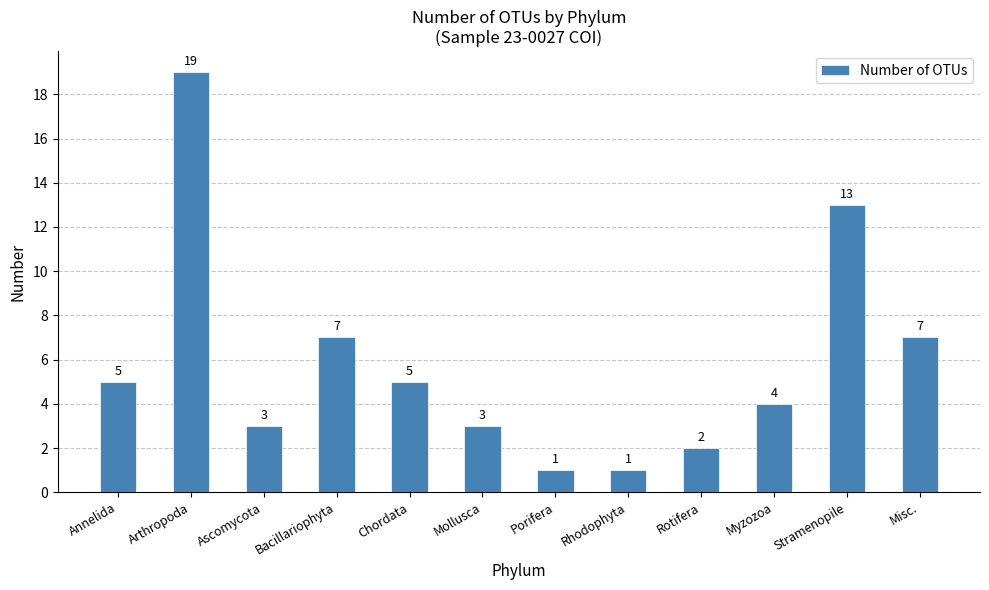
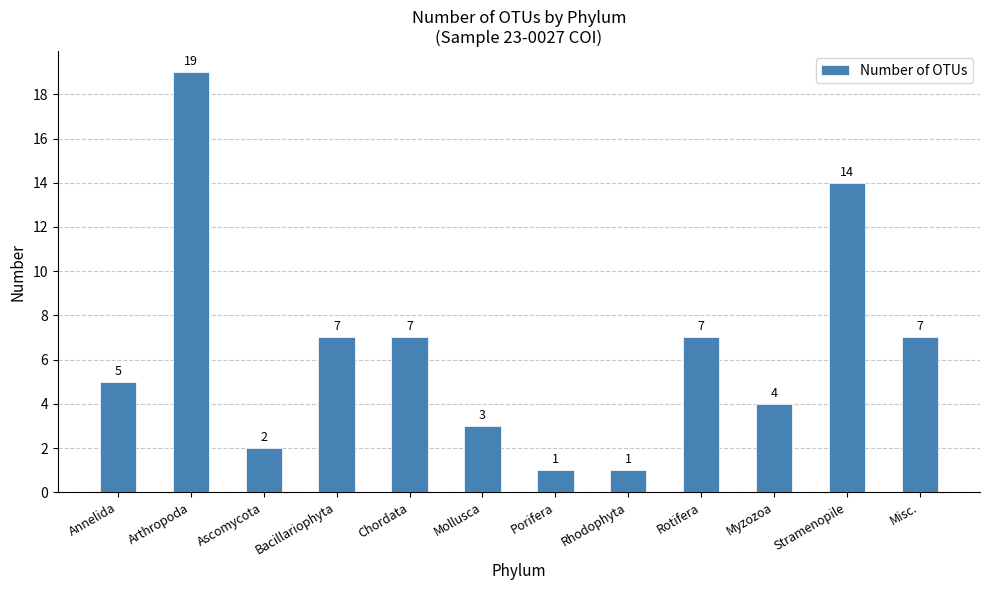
Ascomycota: 3 -> 2
Chordata: 5 -> 7
Rotifera: 2 -> 7
Stramenopile: 13 -> 14
